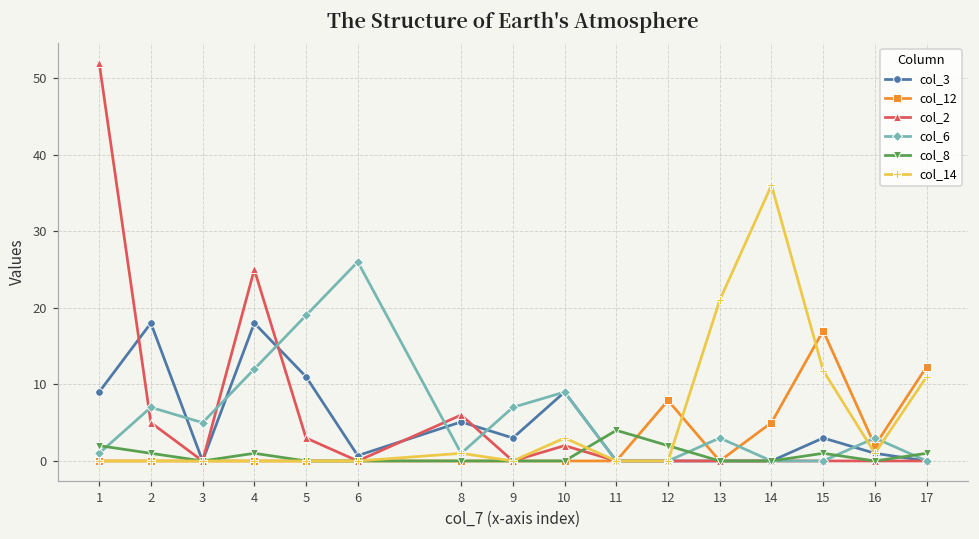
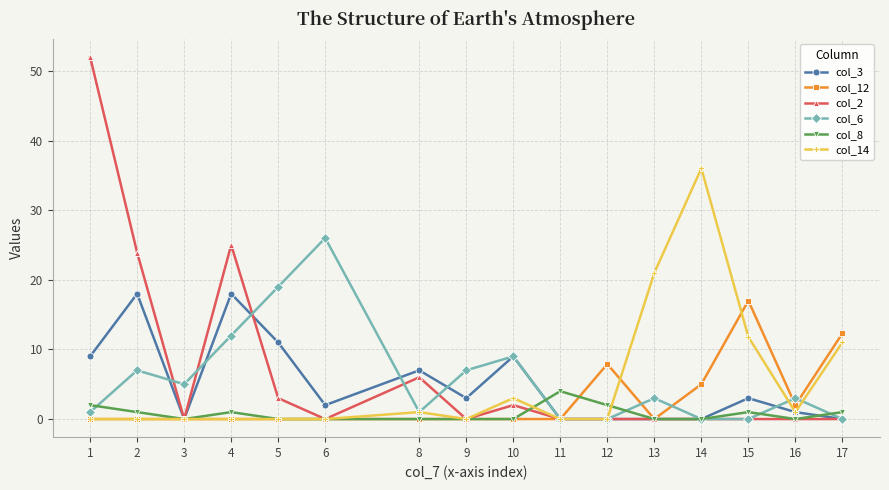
col_2, 2: 5 -> 24
col_3, 6: 1 -> 2
col_3, 8: 5 -> 7
